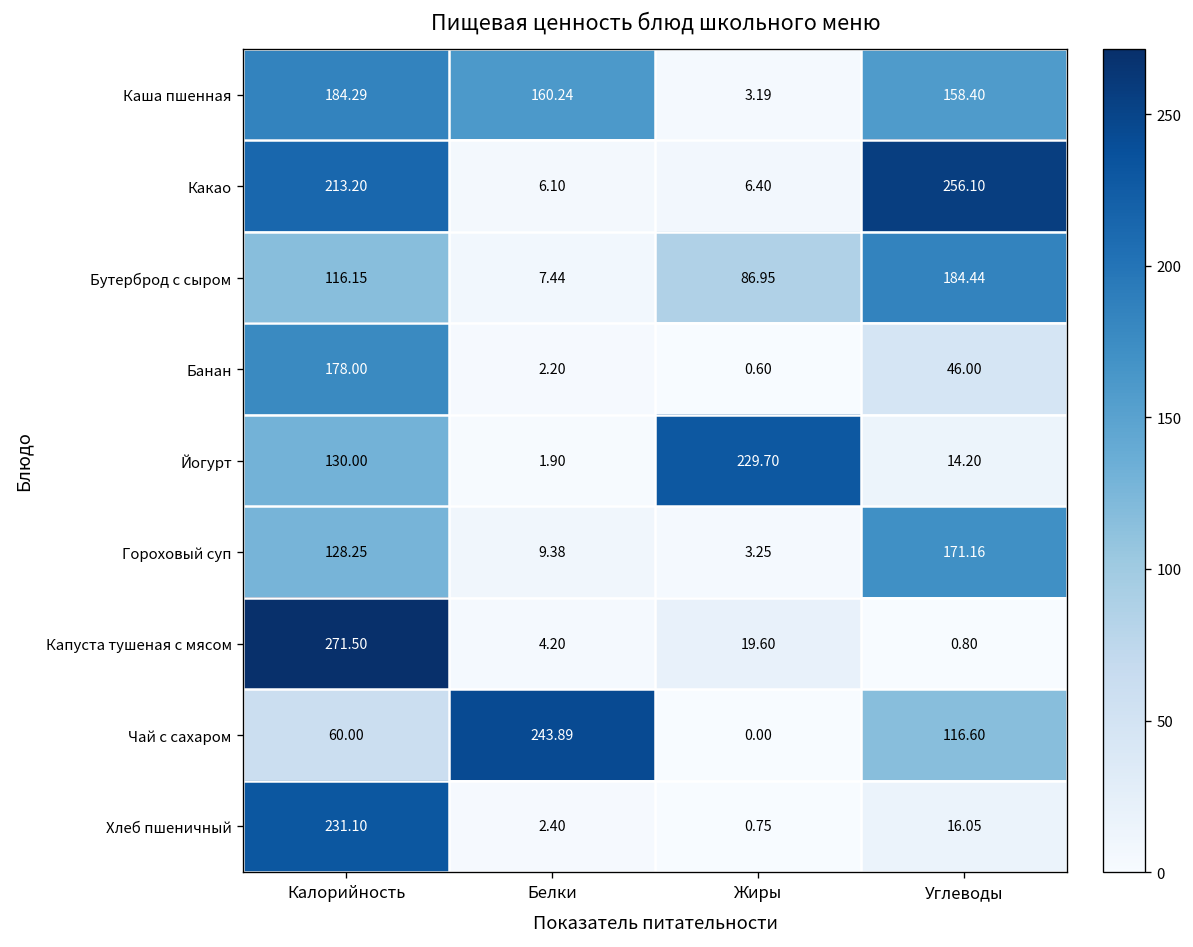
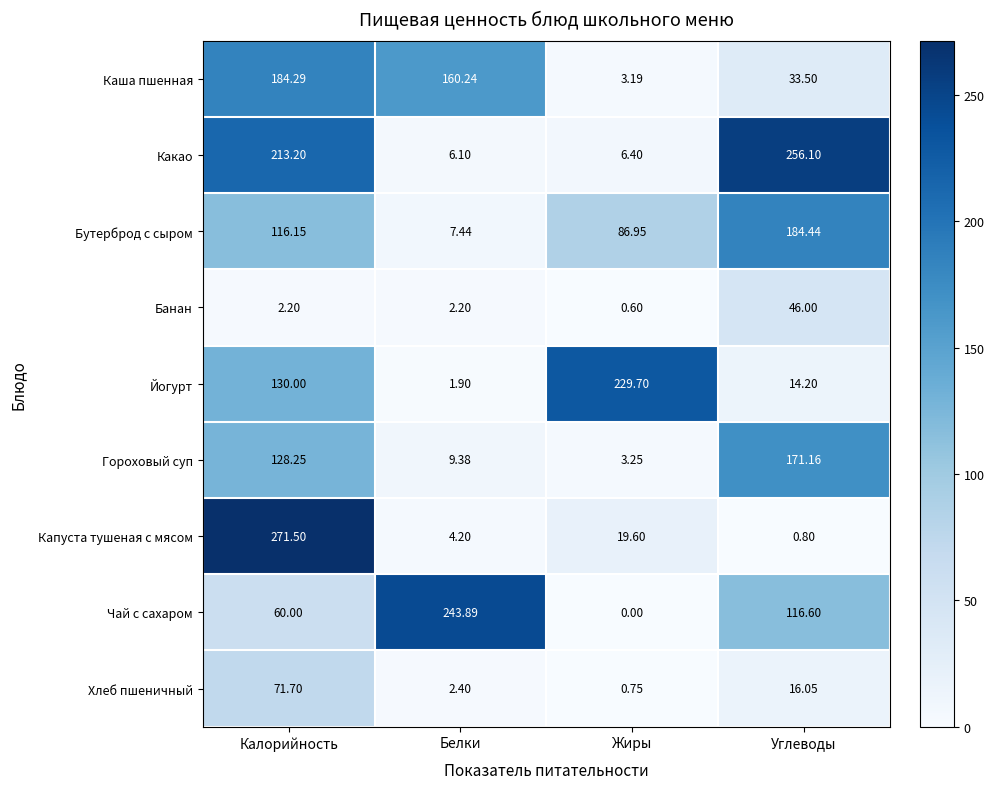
Каша пшенная, Углеводы: 158.40 -> 33.50
Банан, Калорийность: 178.00 -> 2.20
Хлеб пшеничный, Калорийность: 231.10 -> 71.70
